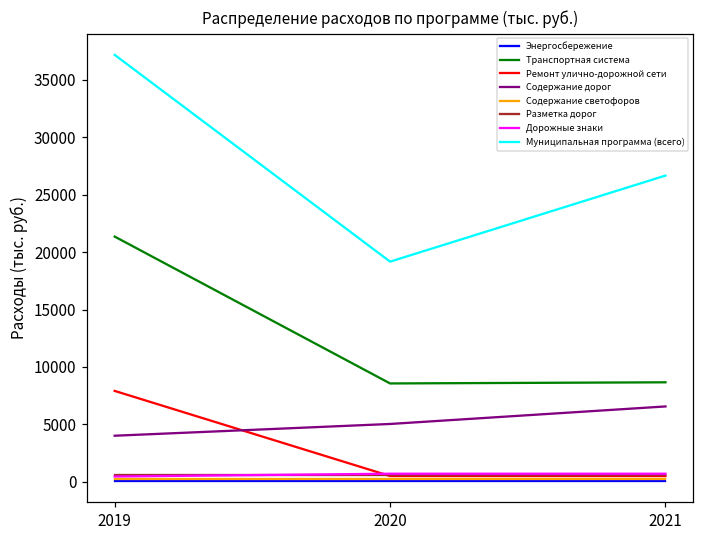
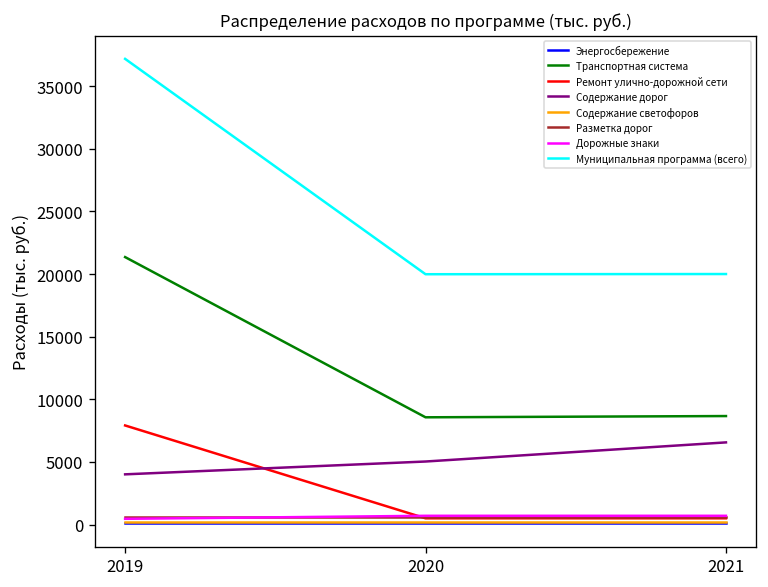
Муниципальная программа (всего), 2020: 19200 -> 20000
Муниципальная программа (всего), 2021: 26700 -> 20000
